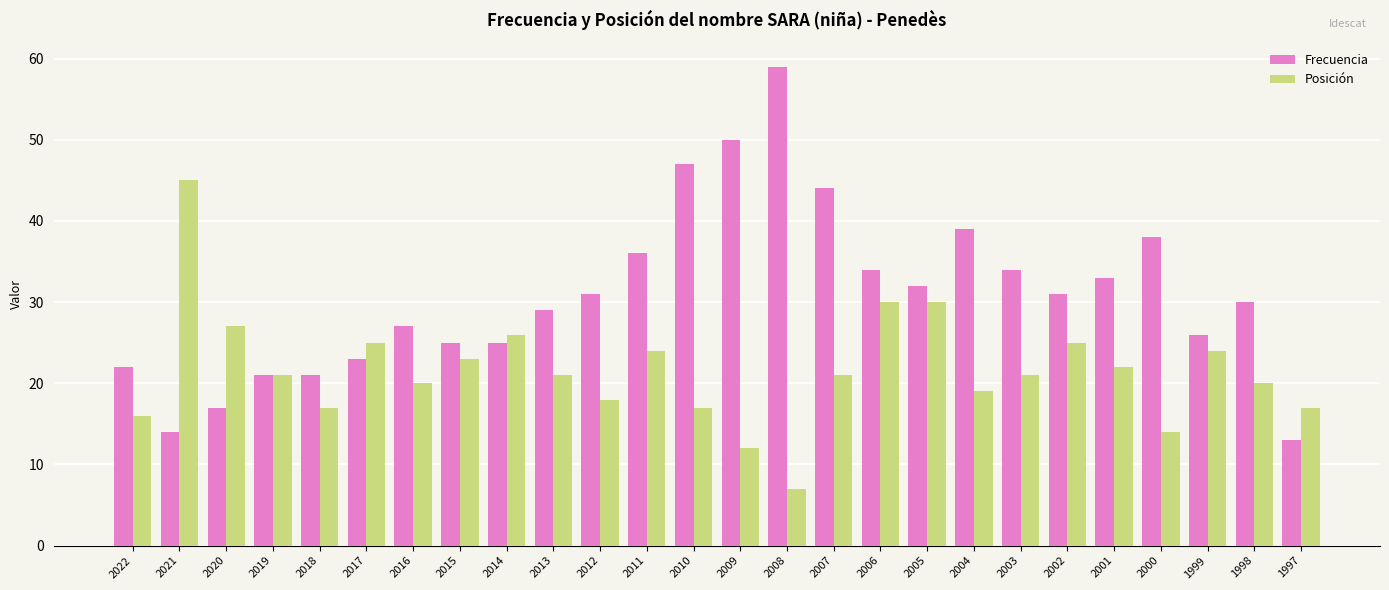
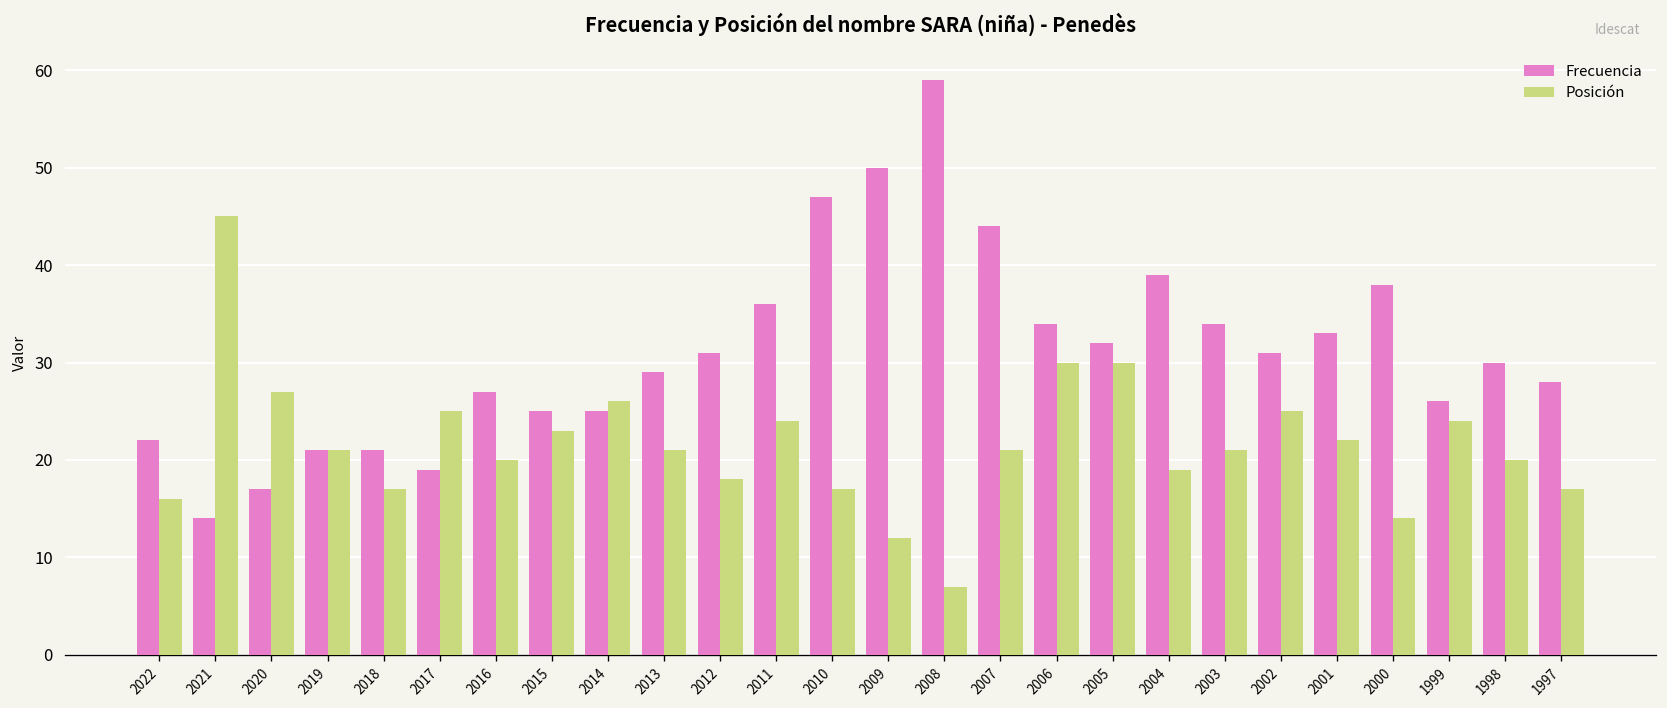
Frecuencia, 2017: 23 -> 19
Frecuencia, 1997: 13 -> 28
